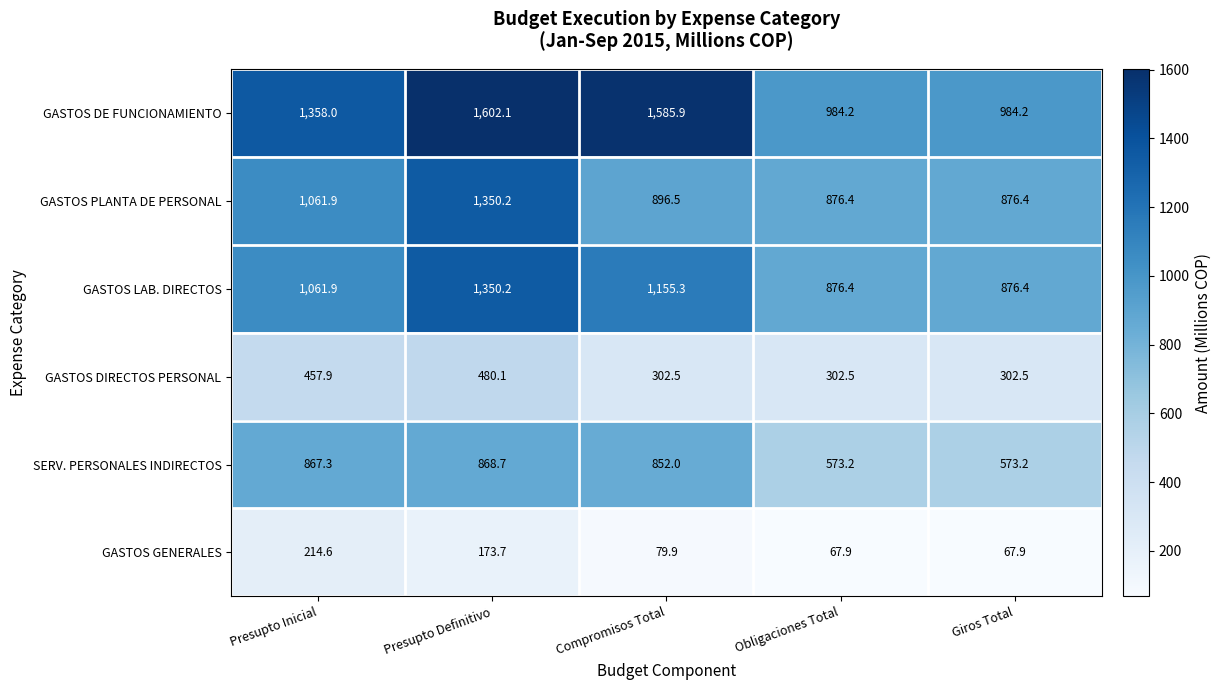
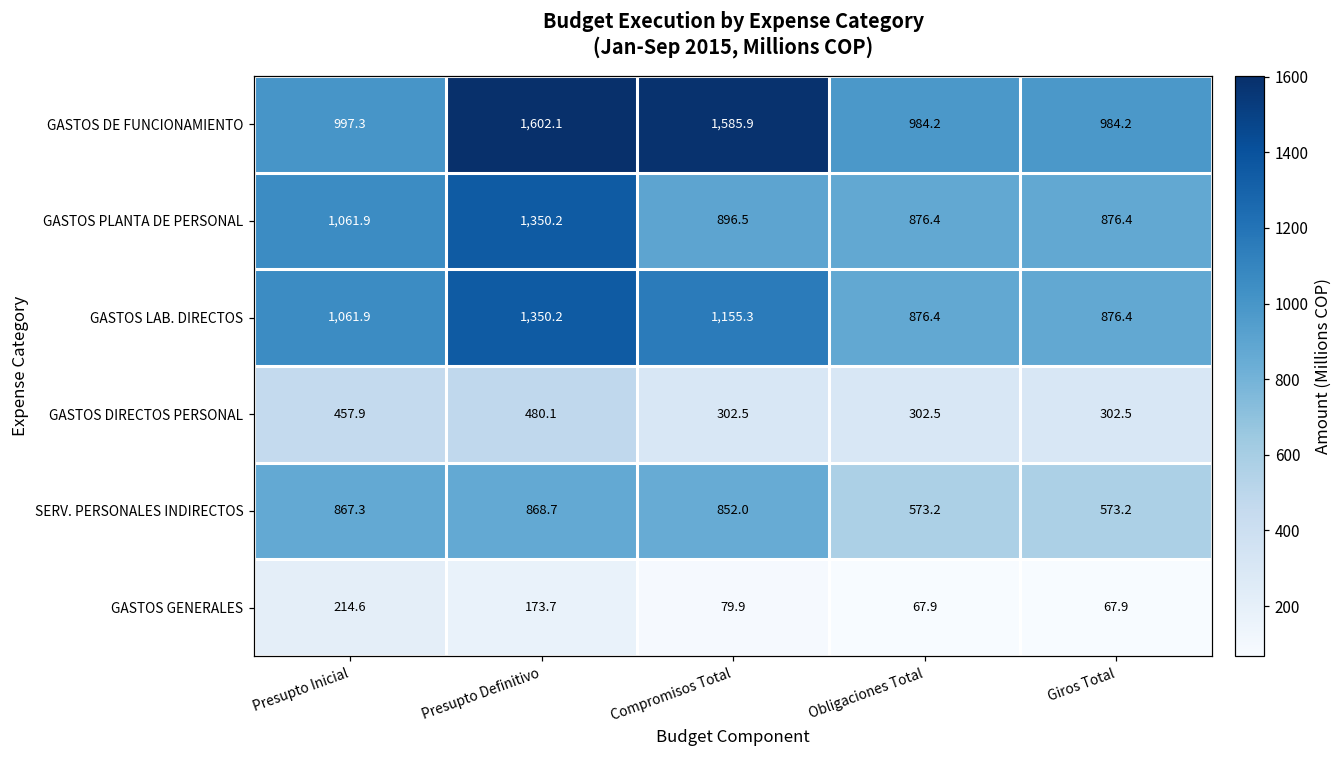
GASTOS DE FUNCIONAMIENTO, Presupto Inicial: 1,358.0 -> 997.3
